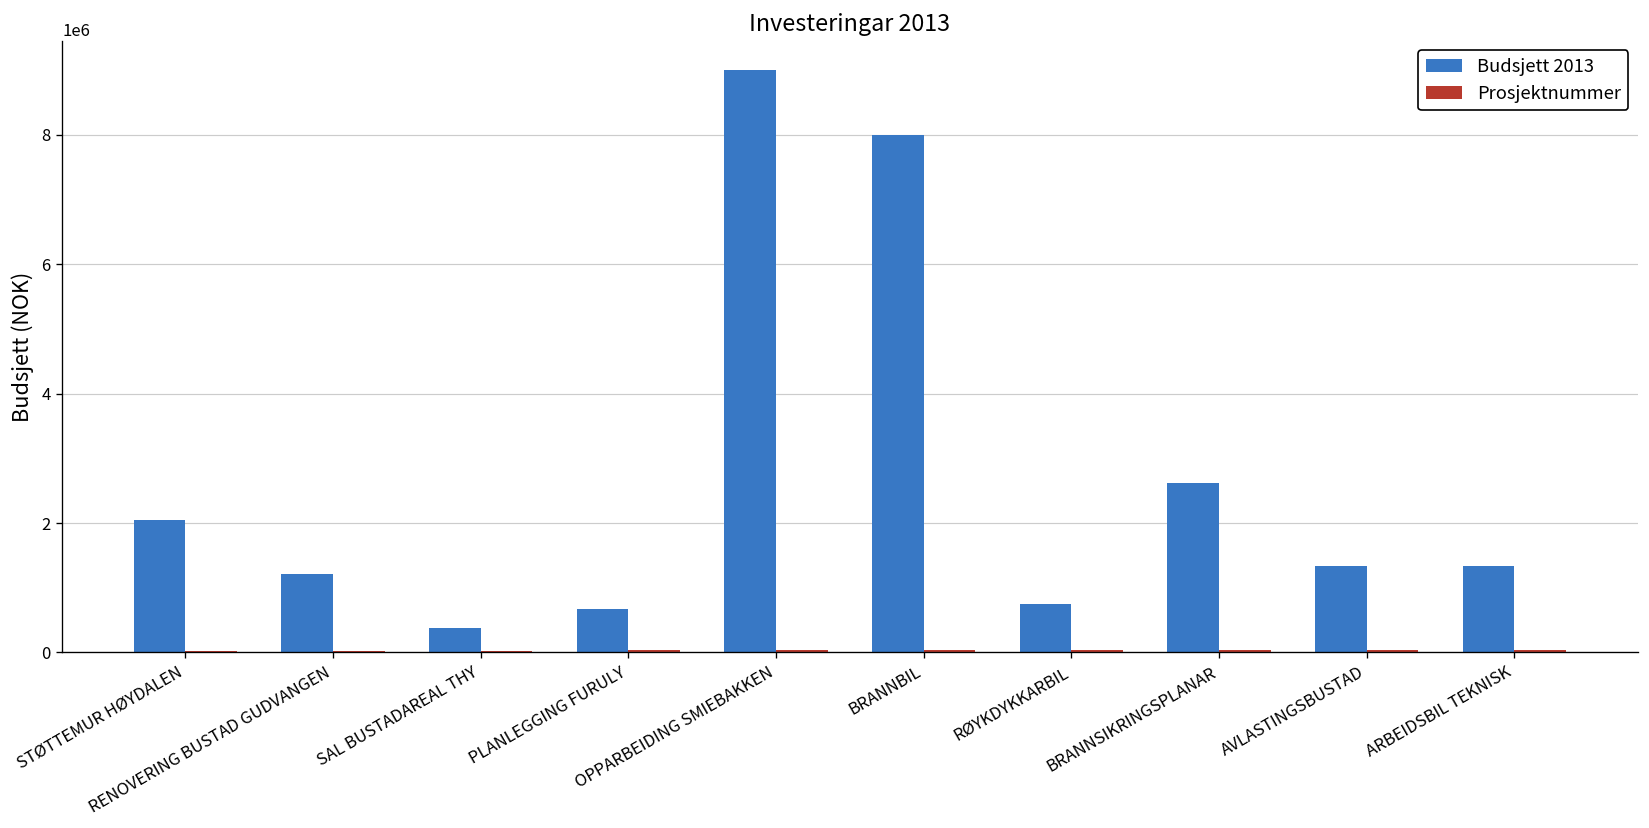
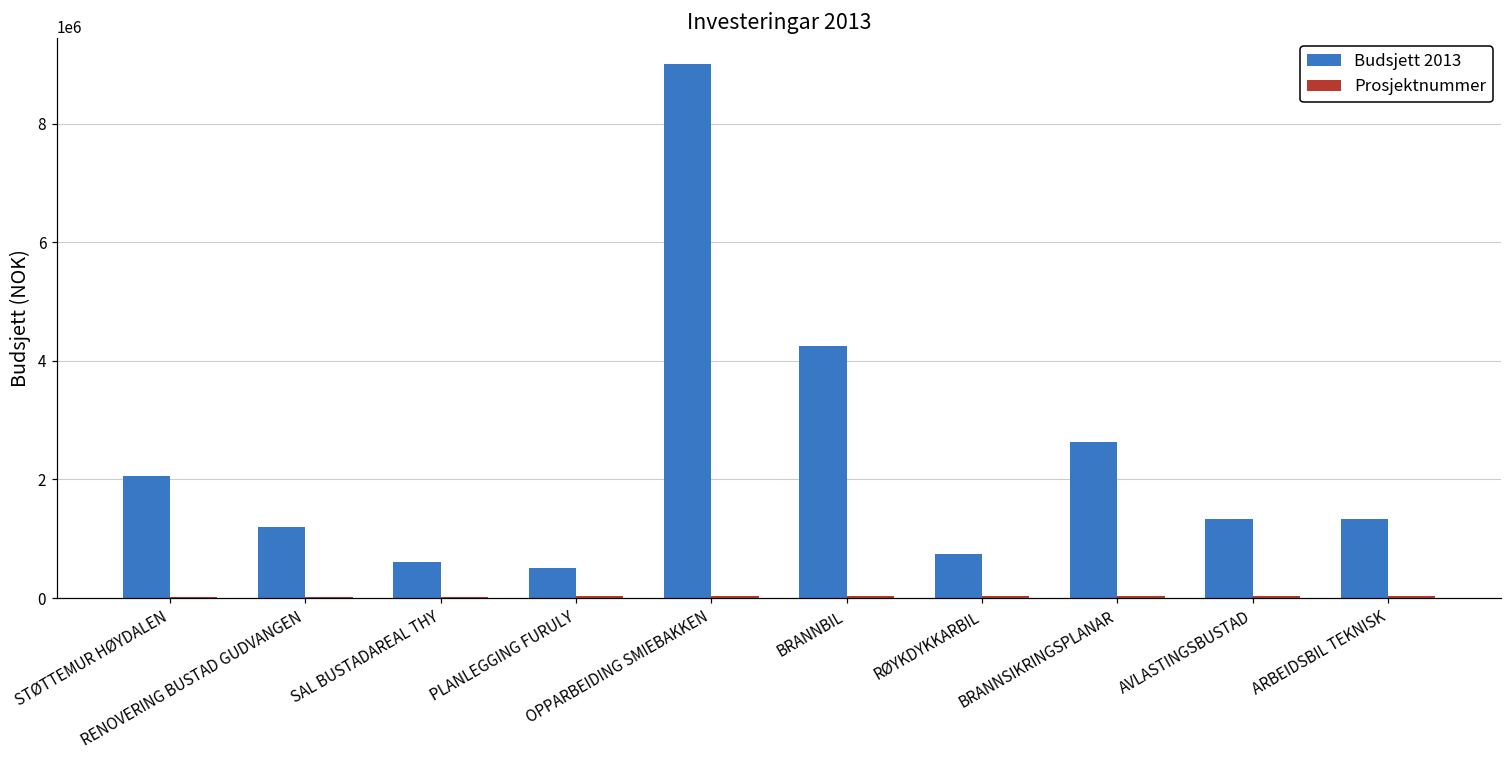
Budsjett 2013, SAL BUSTADAREAL THY: 400000 -> 600000
Budsjett 2013, PLANLEGGING FURULY: 700000 -> 500000
Budsjett 2013, BRANNBIL: 8000000 -> 4300000
